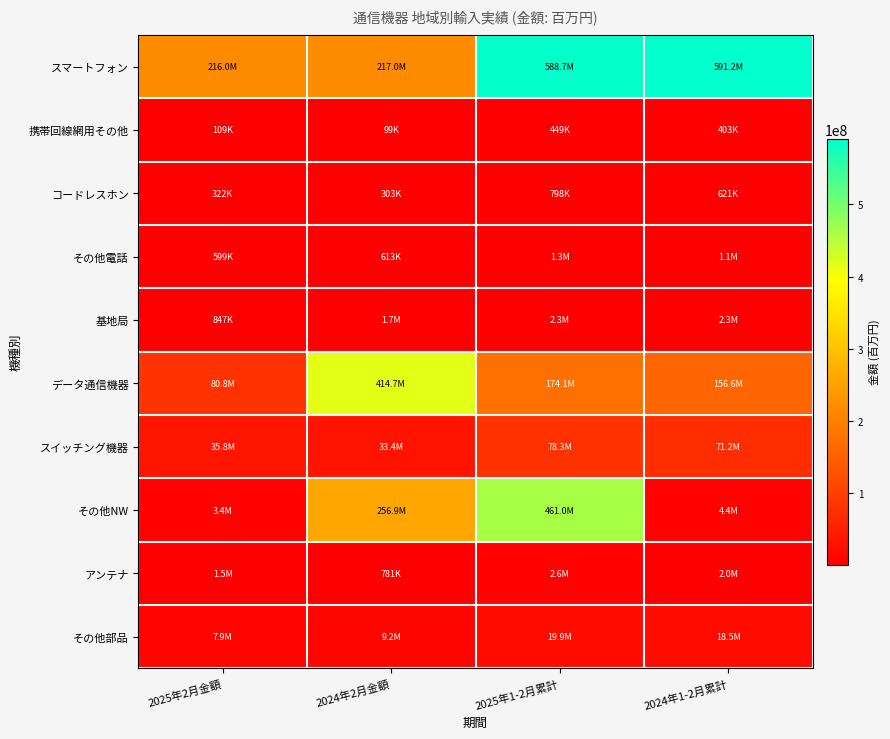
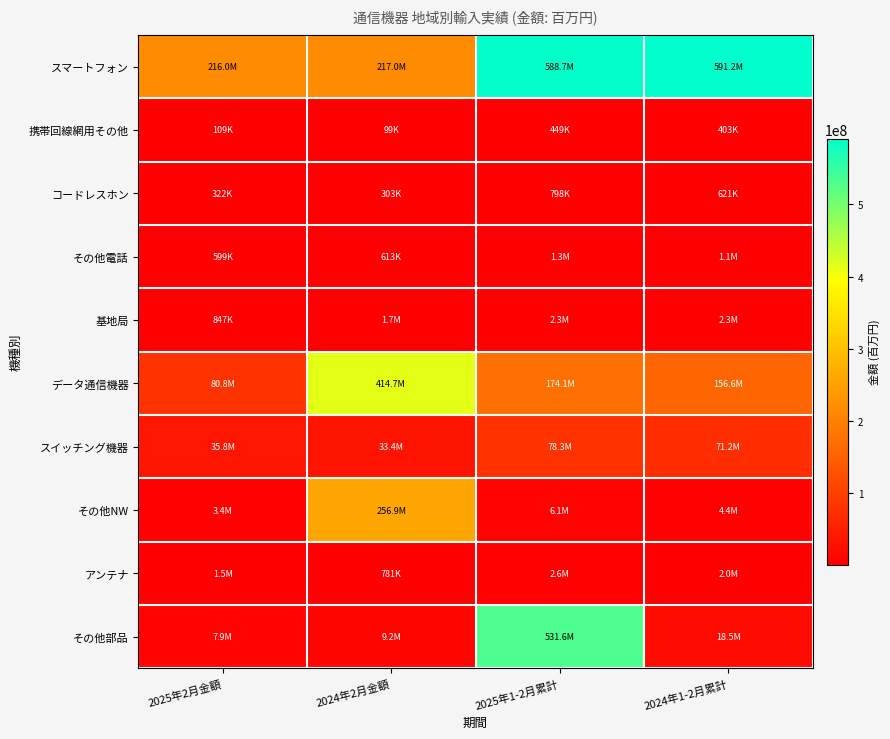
その他NW, 2025年1-2月累計: 461.0M -> 6.1M
その他部品, 2025年1-2月累計: 19.9M -> 531.6M
